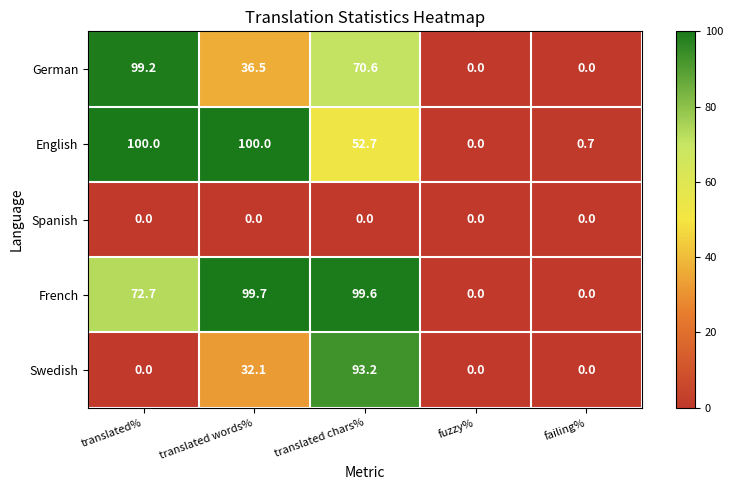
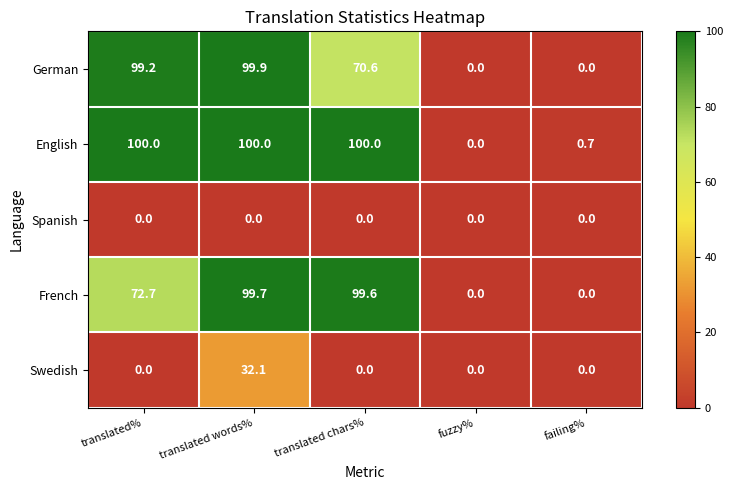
German, translated words%: 36.5 -> 99.9
English, translated chars%: 52.7 -> 100.0
Swedish, translated chars%: 93.2 -> 0.0
